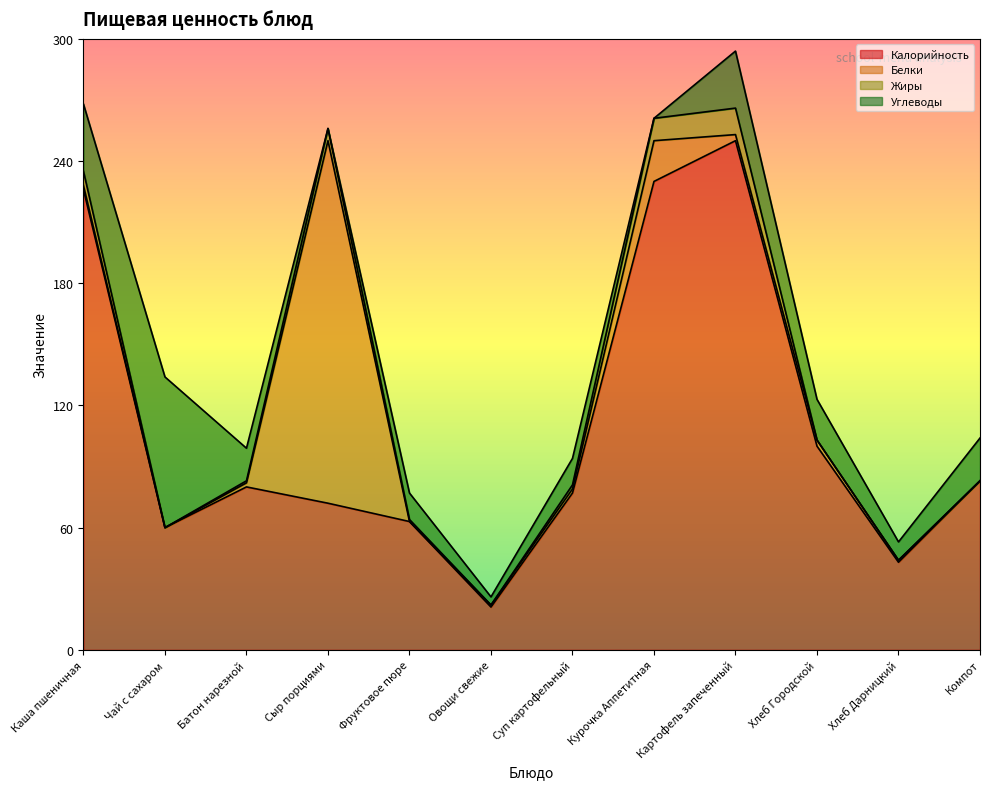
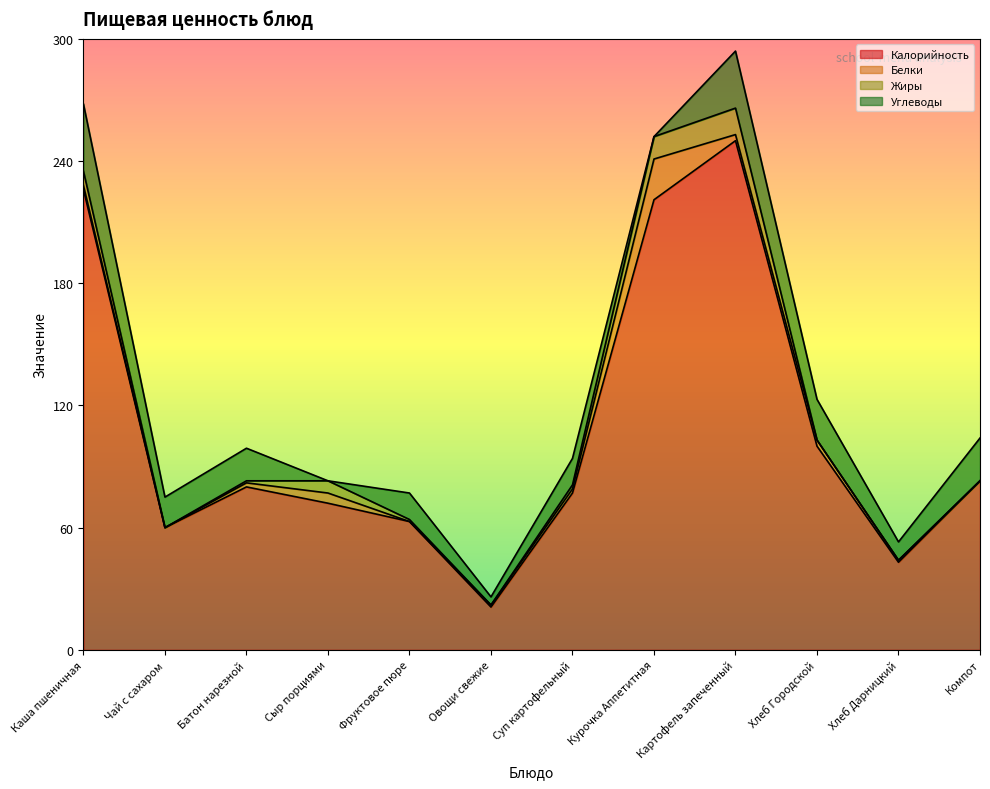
Углеводы, Чай с сахаром: 74 -> 15
Белки, Сыр порциями: 178 -> 5
Калорийность, Курочка Аппетитная: 230 -> 221
